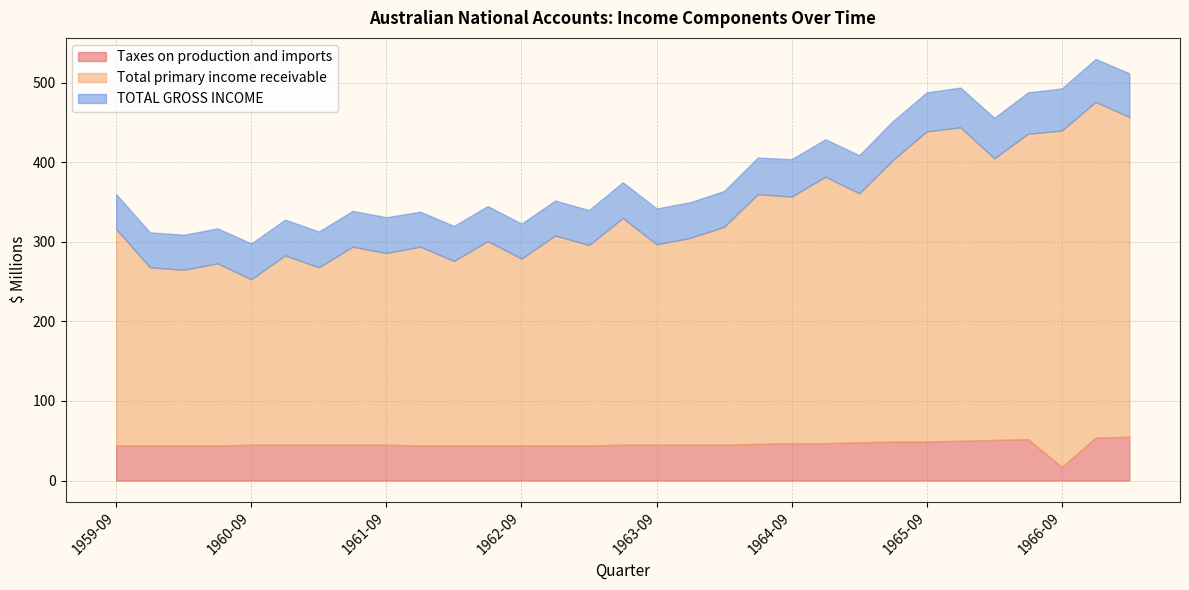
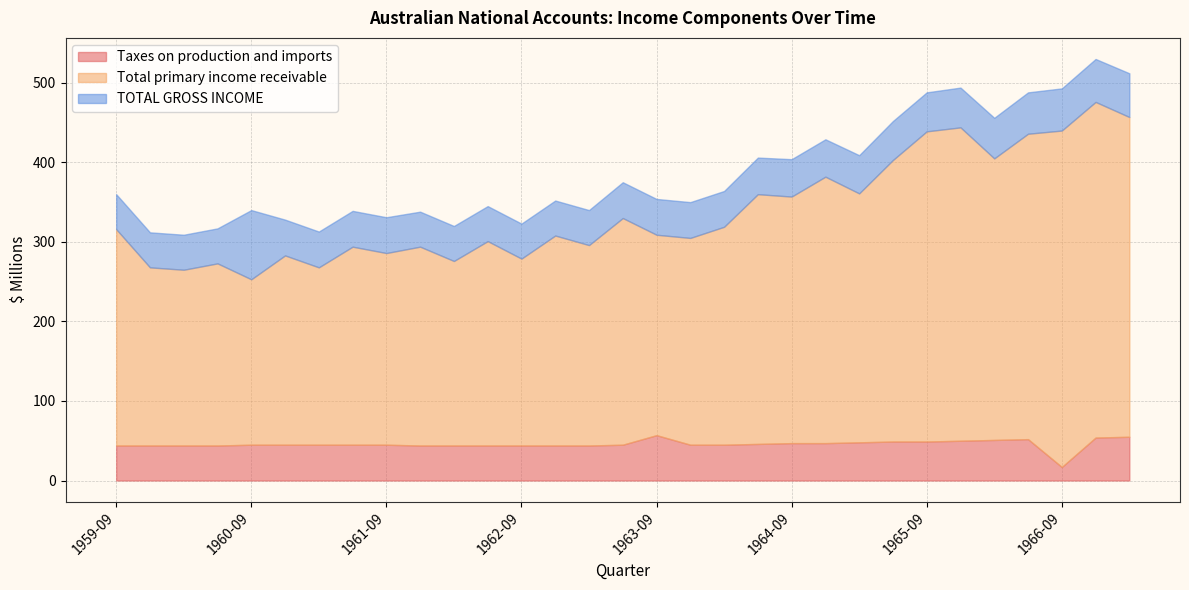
TOTAL GROSS INCOME, 1960-09: 50 -> 90
Taxes on production and imports, 1963-09: 50 -> 60
